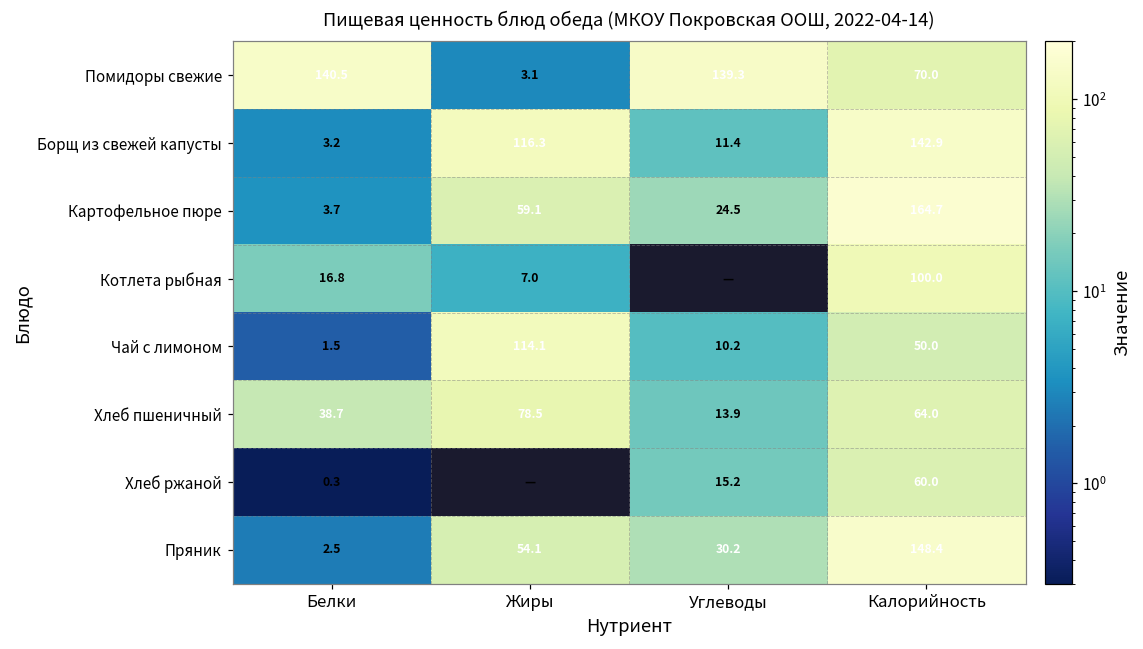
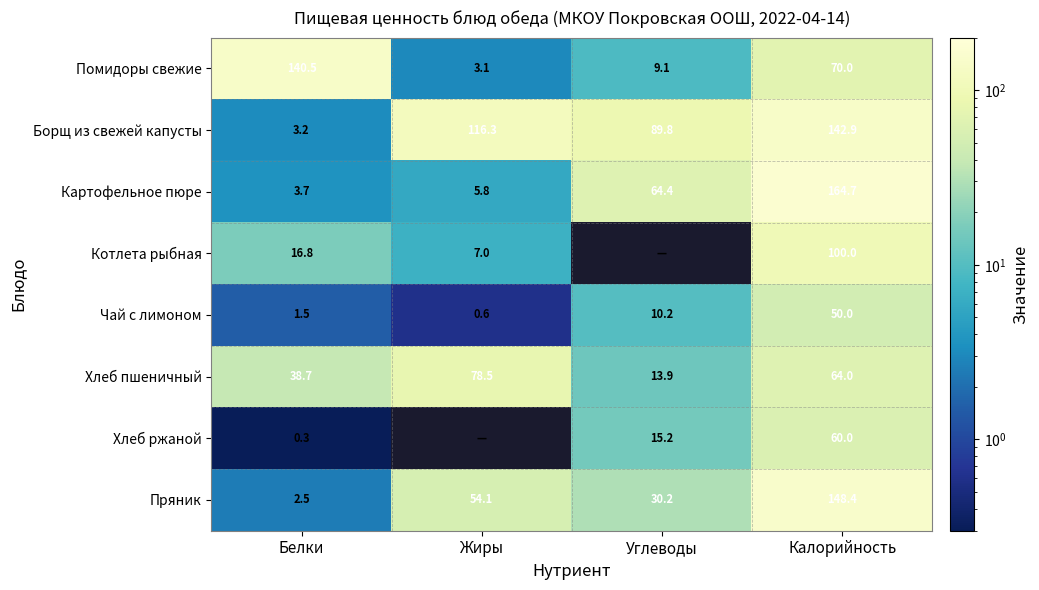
Помидоры свежие, Углеводы: 139.3 -> 9.1
Борщ из свежей капусты, Углеводы: 11.4 -> 89.8
Картофельное пюре, Жиры: 59.1 -> 5.8
Картофельное пюре, Углеводы: 24.5 -> 64.4
Чай с лимоном, Жиры: 114.1 -> 0.6
